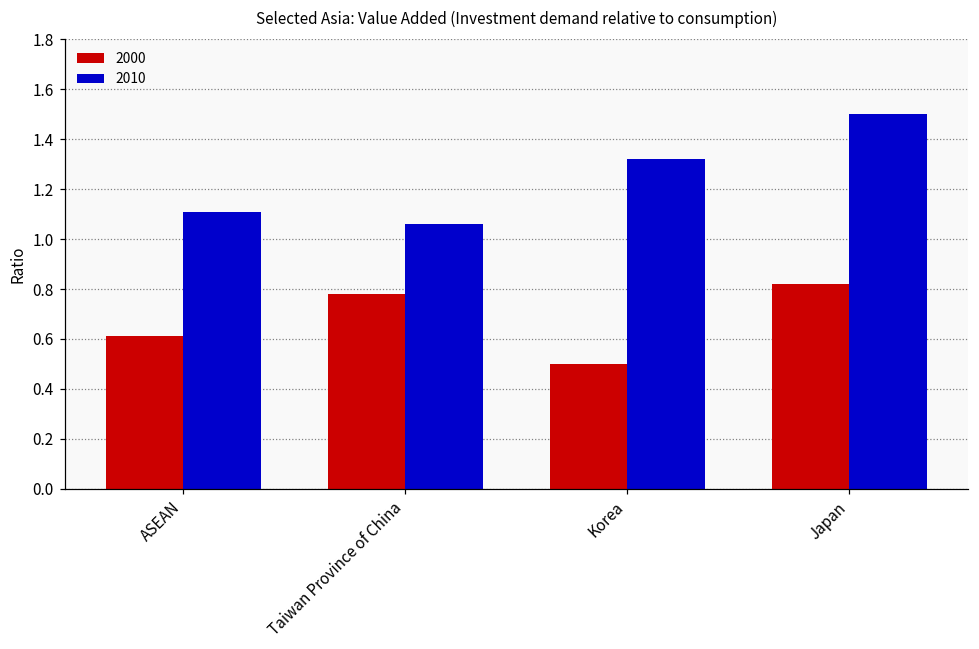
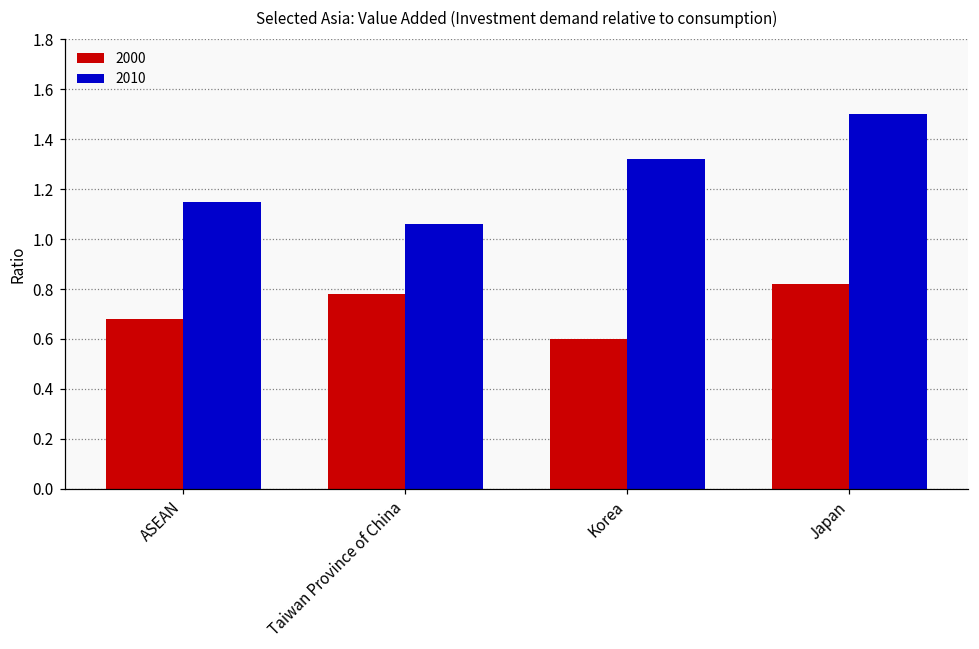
2000, ASEAN: 0.61 -> 0.68
2010, ASEAN: 1.11 -> 1.15
2000, Korea: 0.5 -> 0.6
